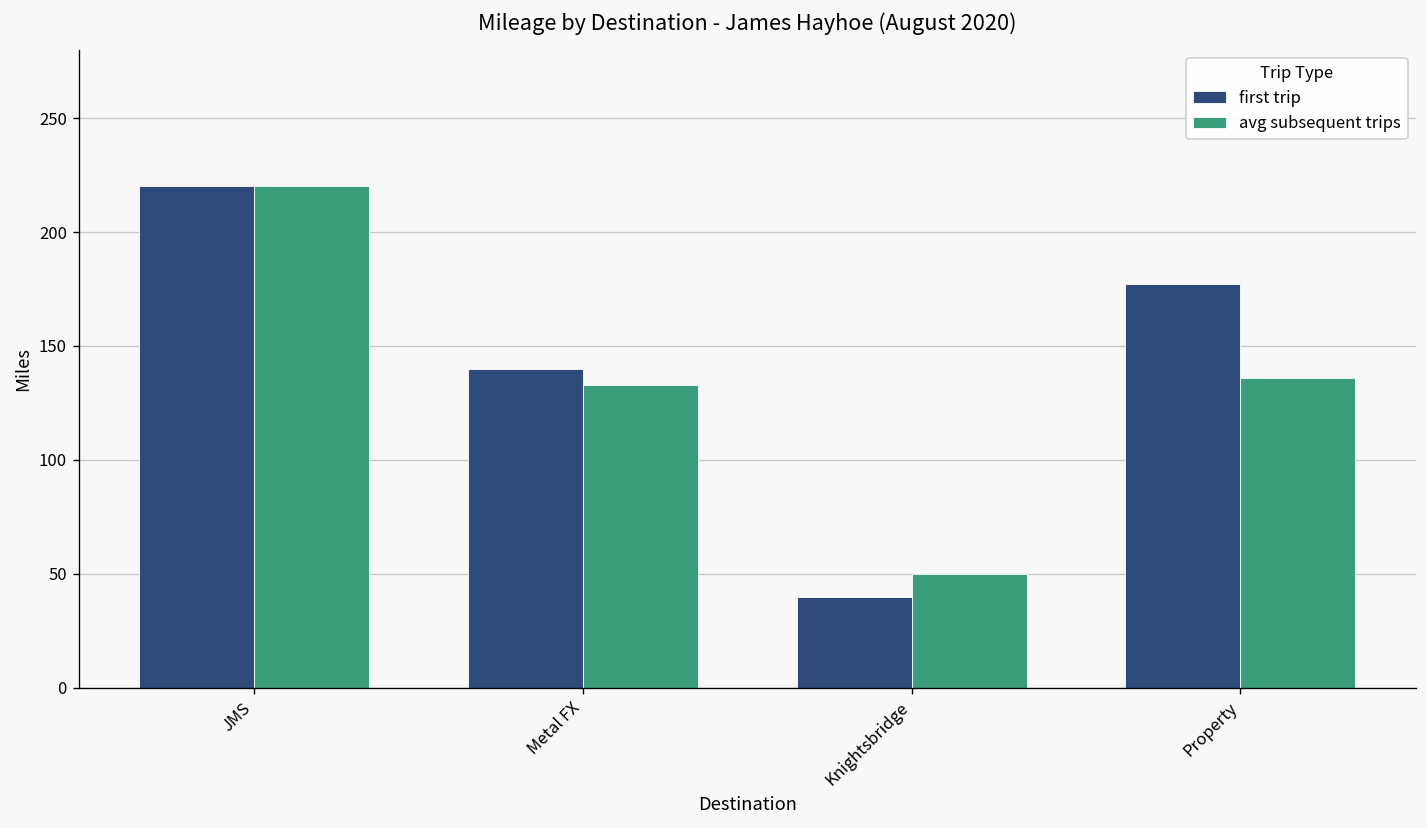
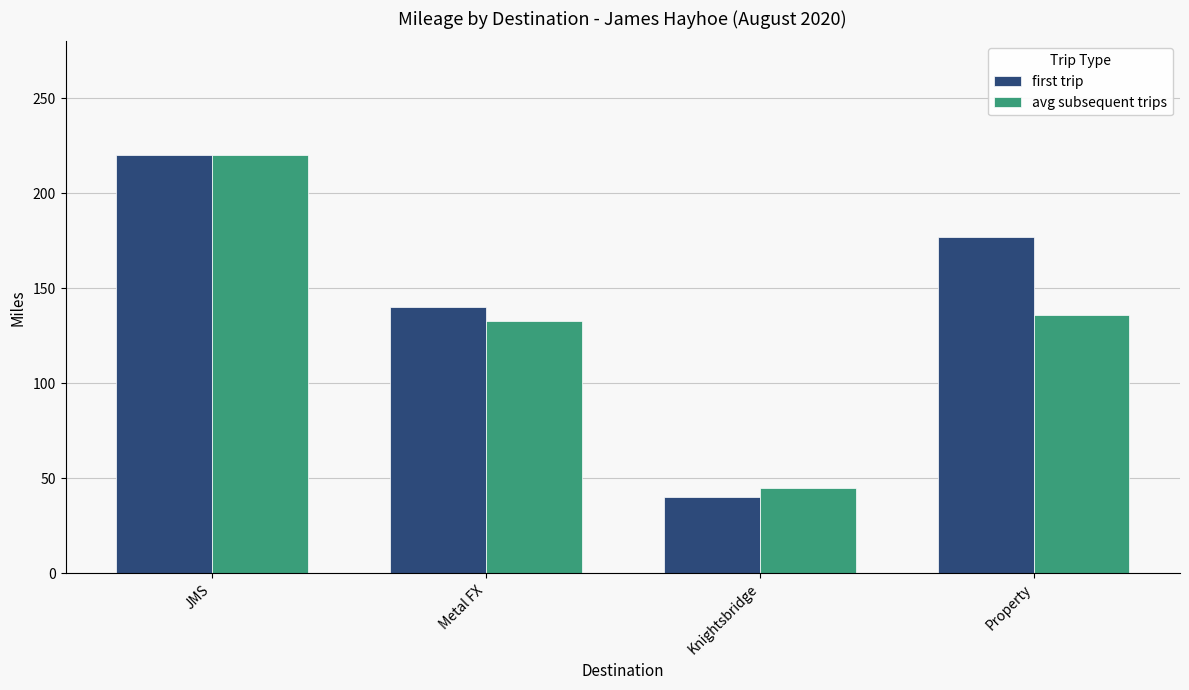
avg subsequent trips, Knightsbridge: 50 -> 45
